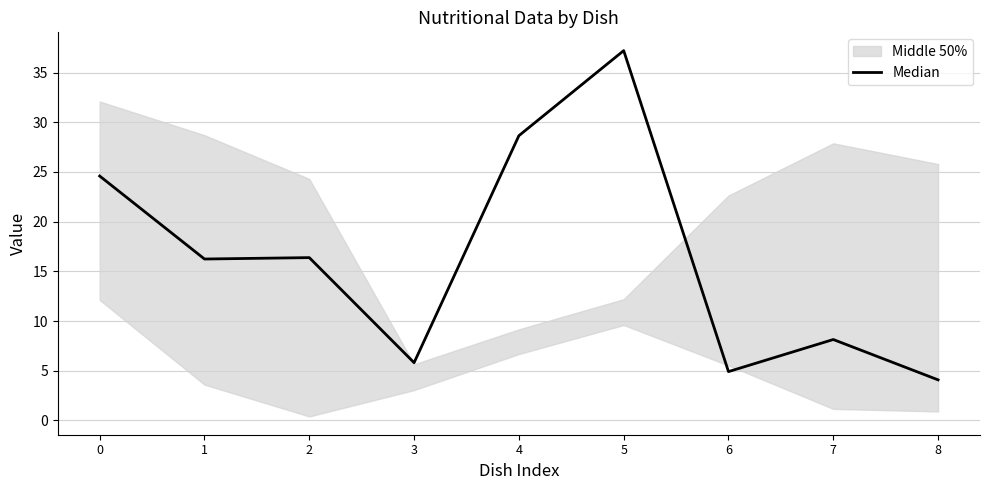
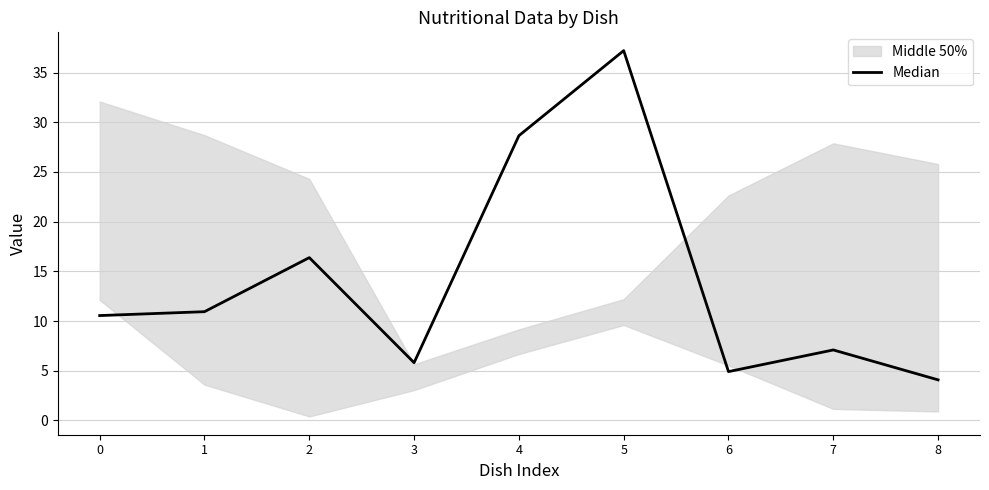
Median, 0: 25 -> 11
Median, 1: 16 -> 11
Median, 7: 8 -> 7
